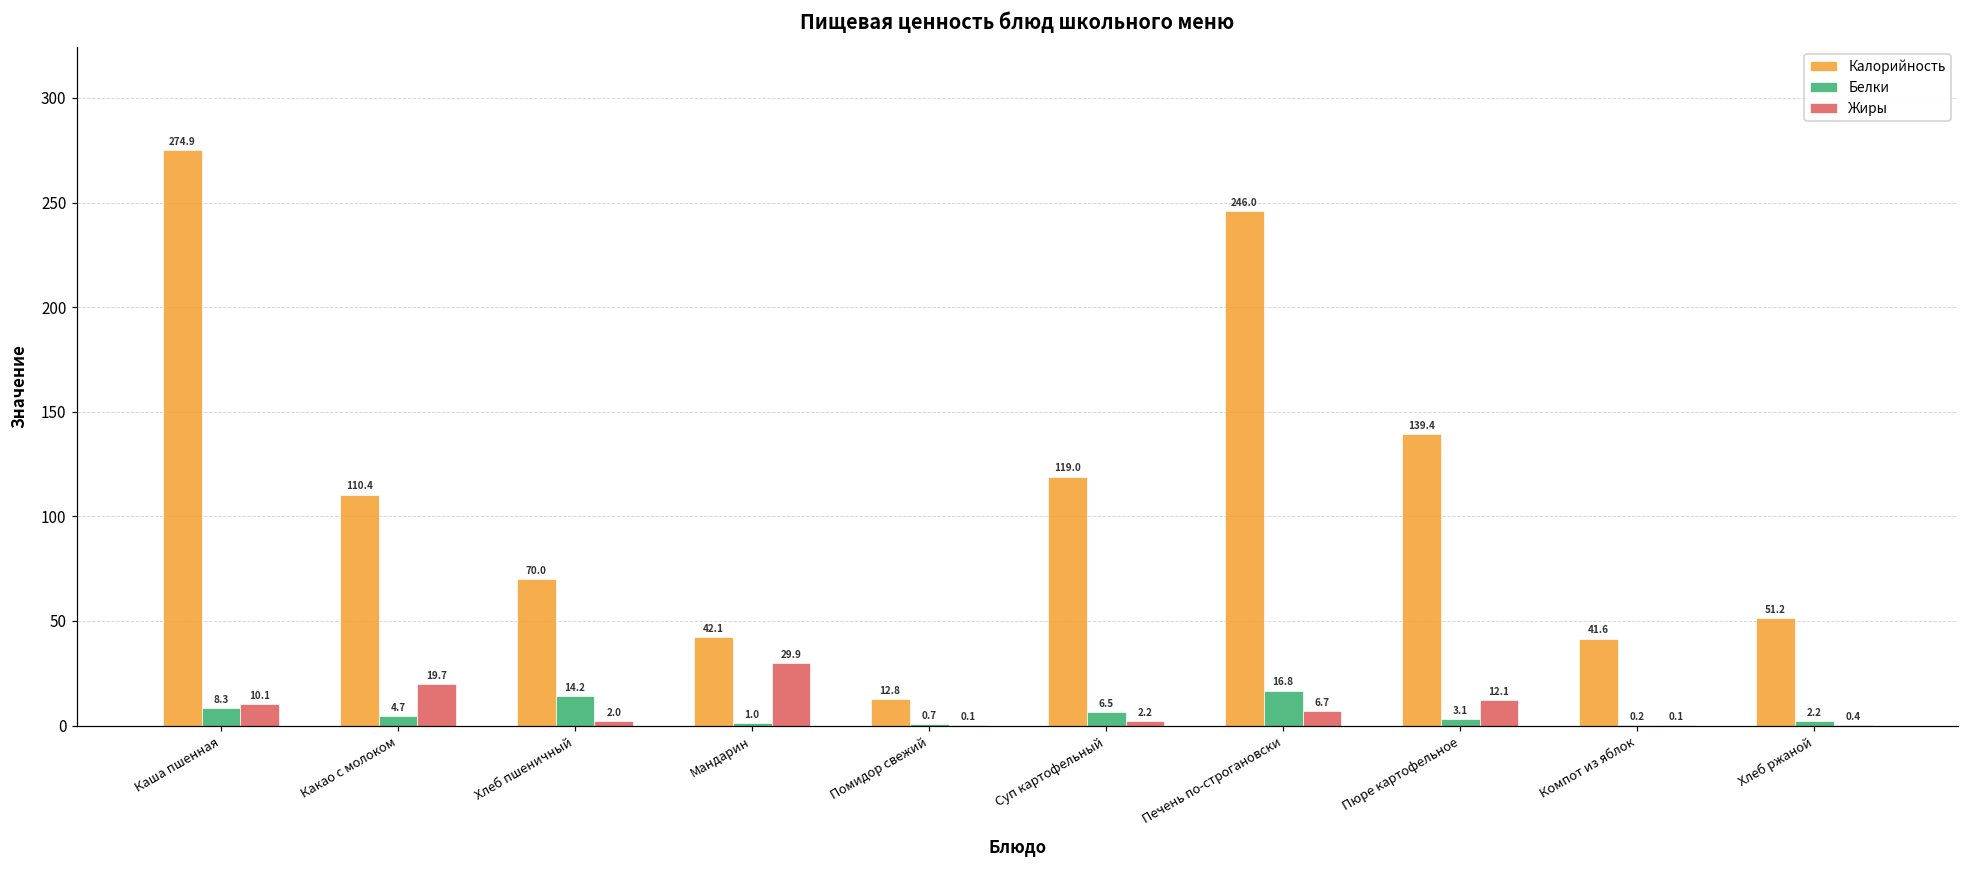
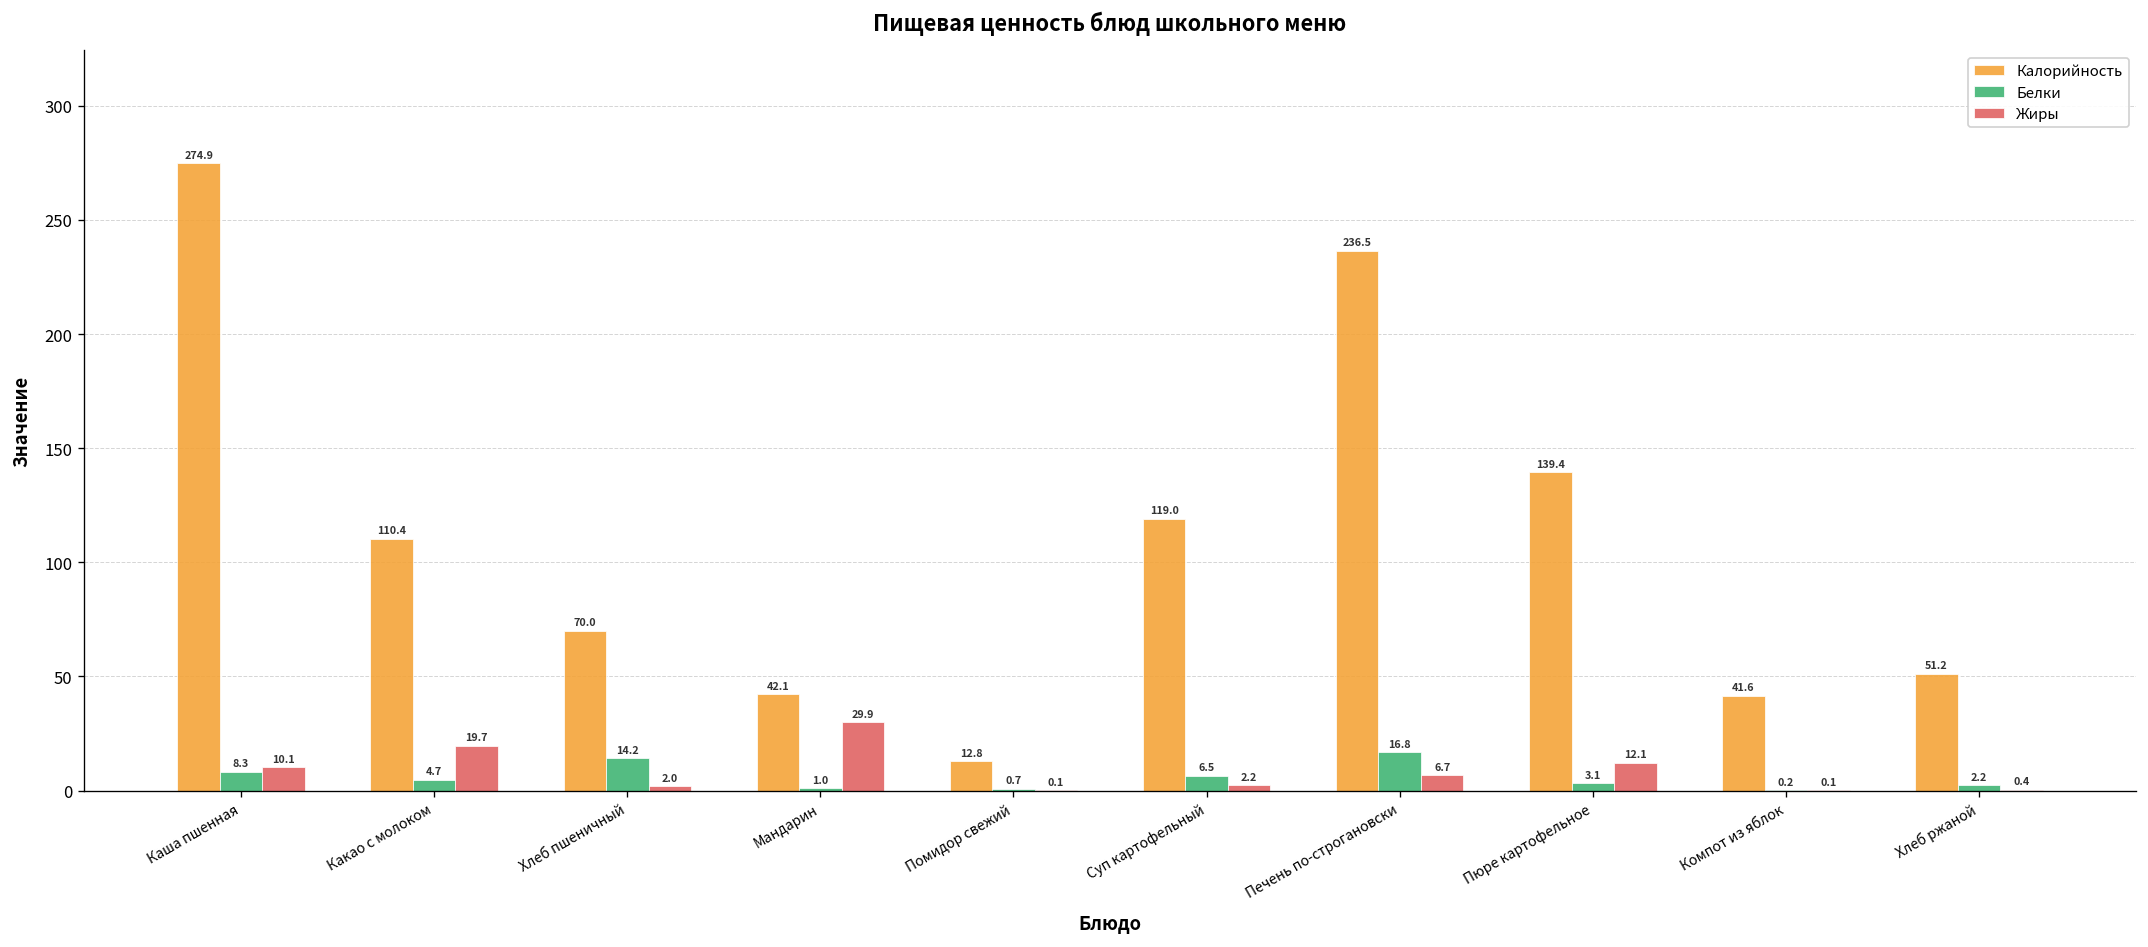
Калорийность, Печень по-строгановски: 246.0 -> 236.5
